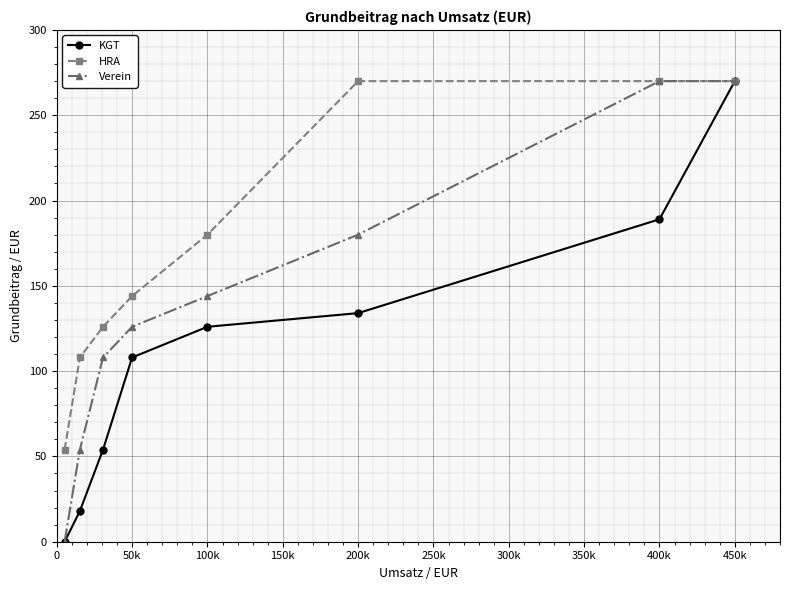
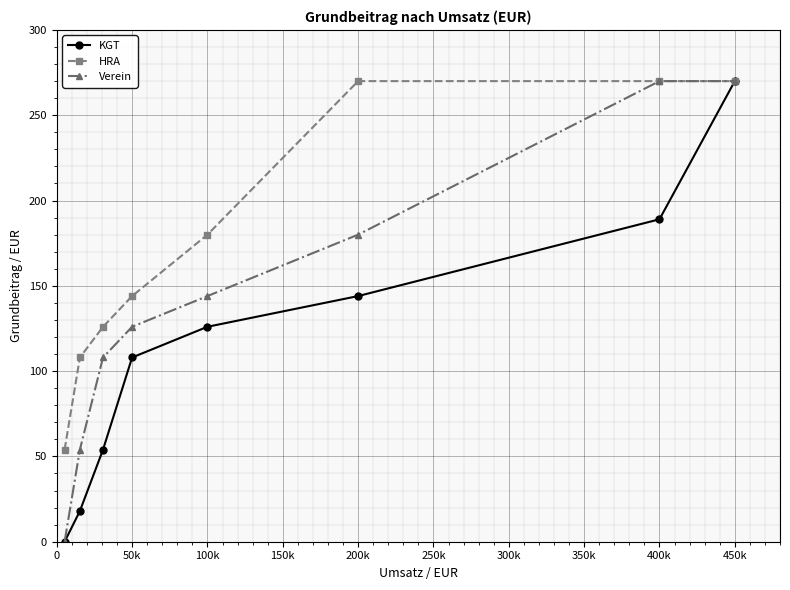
KGT, 200k: 134 -> 144
